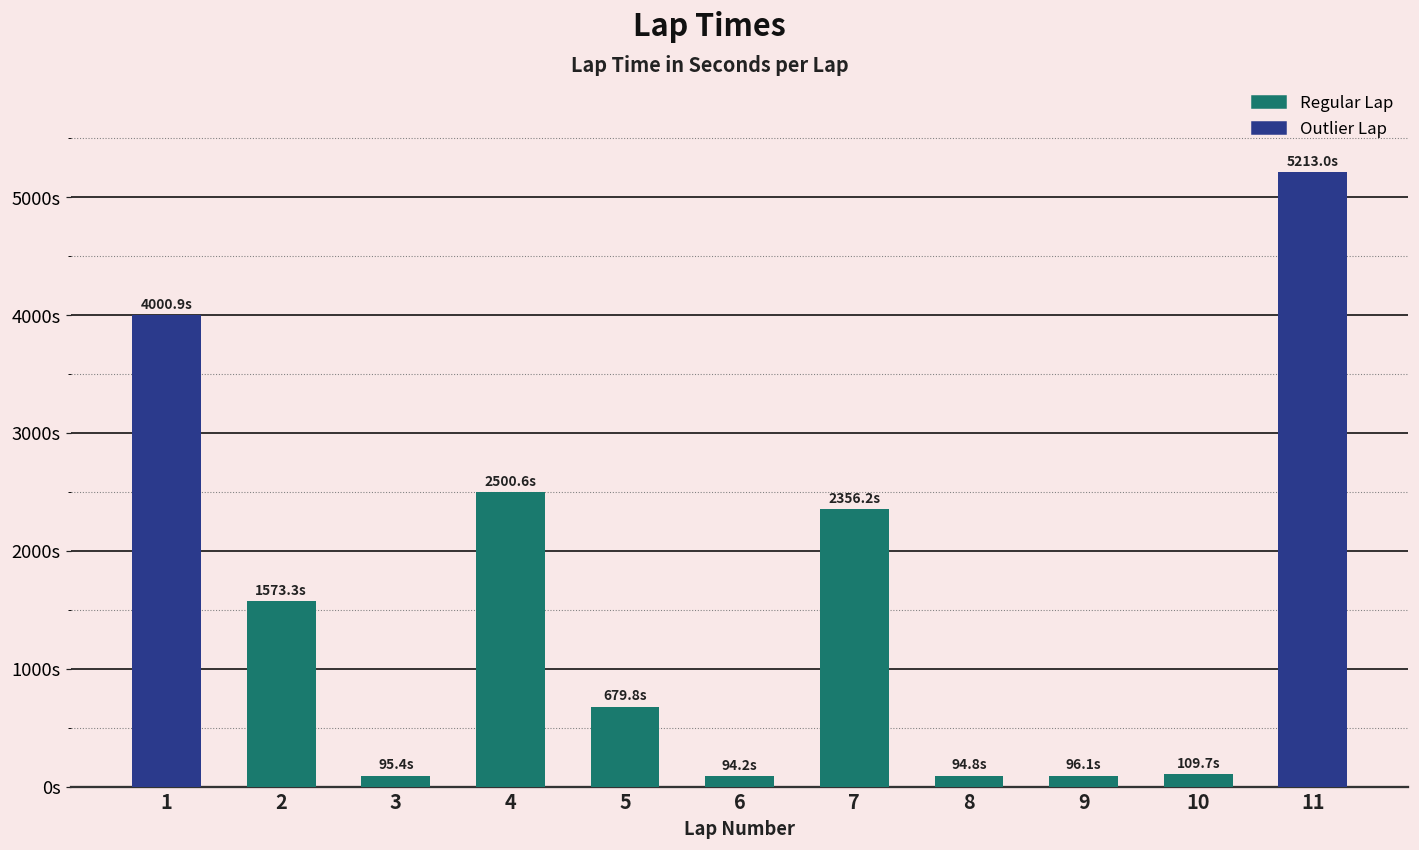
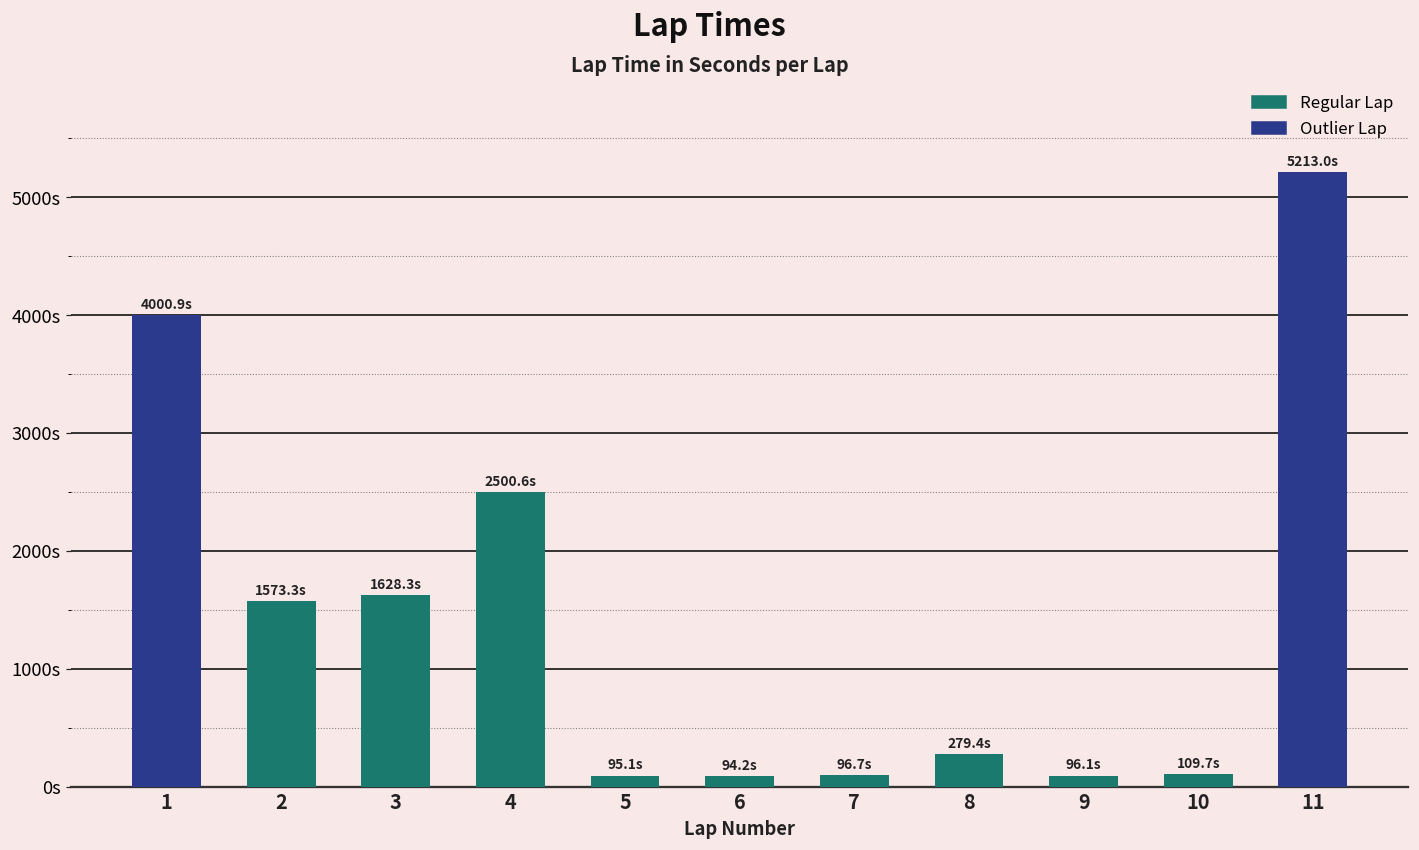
3: 95.4s -> 1628.3s
5: 679.8s -> 95.1s
7: 2356.2s -> 96.7s
8: 94.8s -> 279.4s
